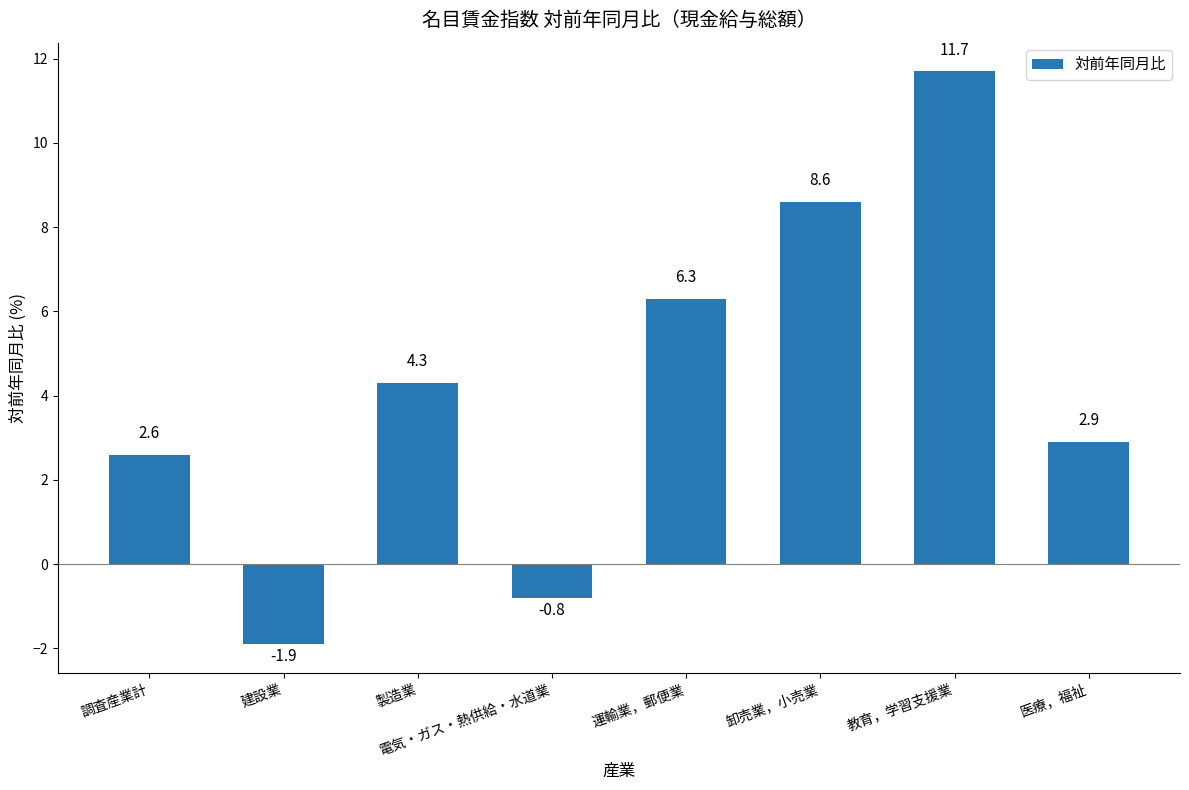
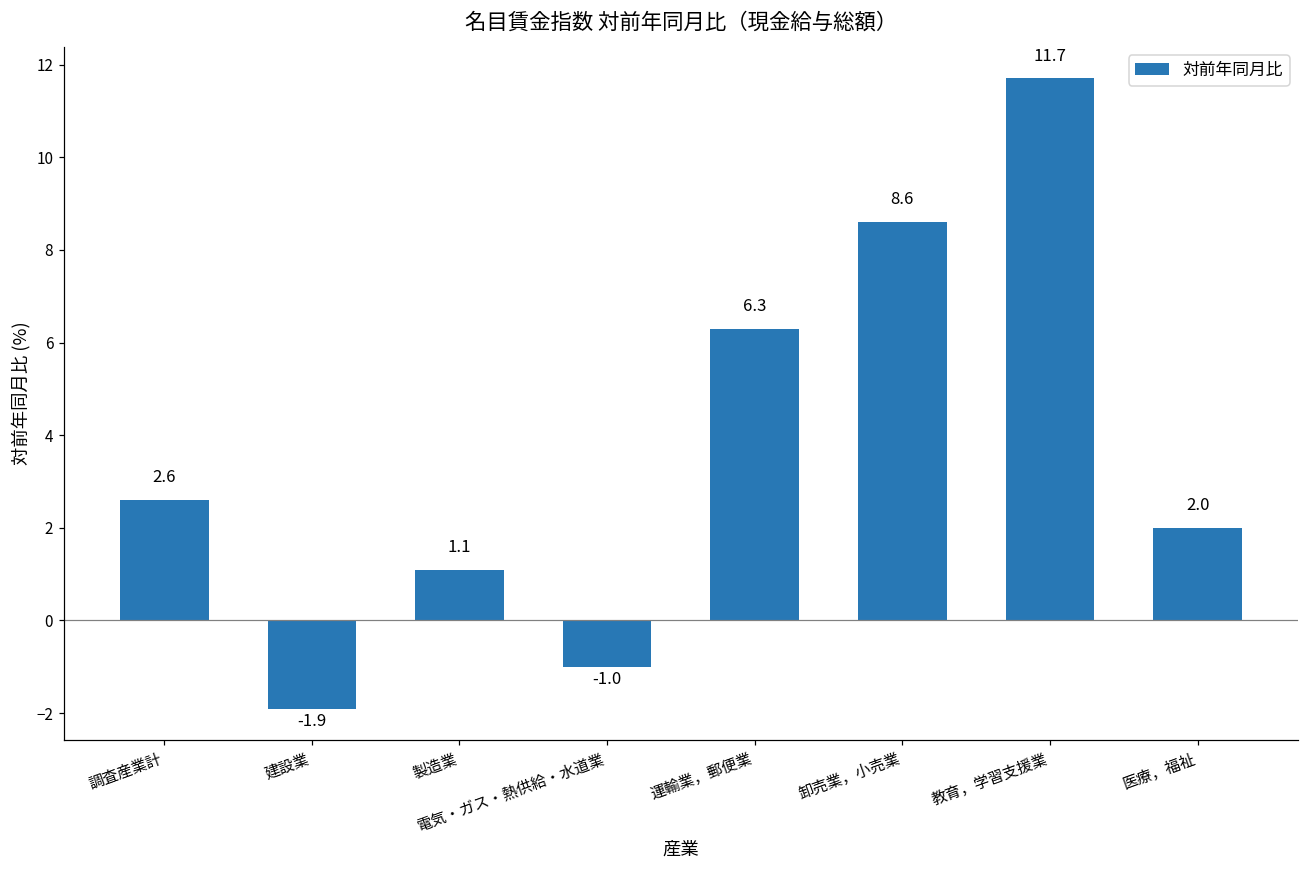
製造業: 4.3 -> 1.1
電気・ガス・熱供給・水道業: -0.8 -> -1.0
医療，福祉: 2.9 -> 2.0
